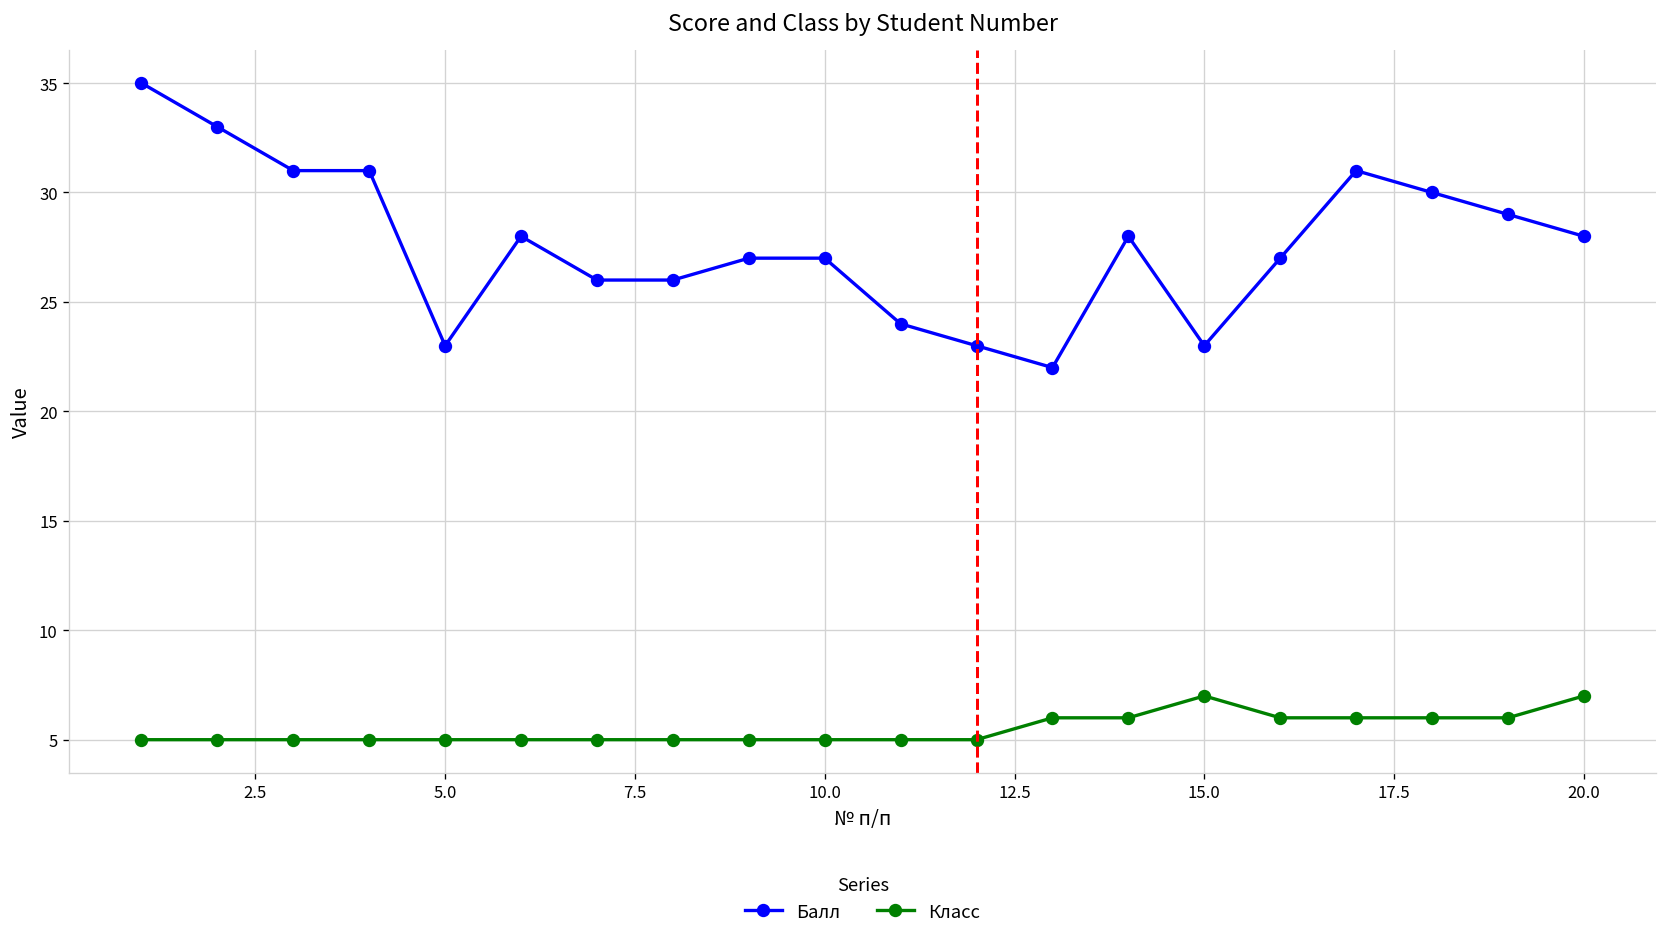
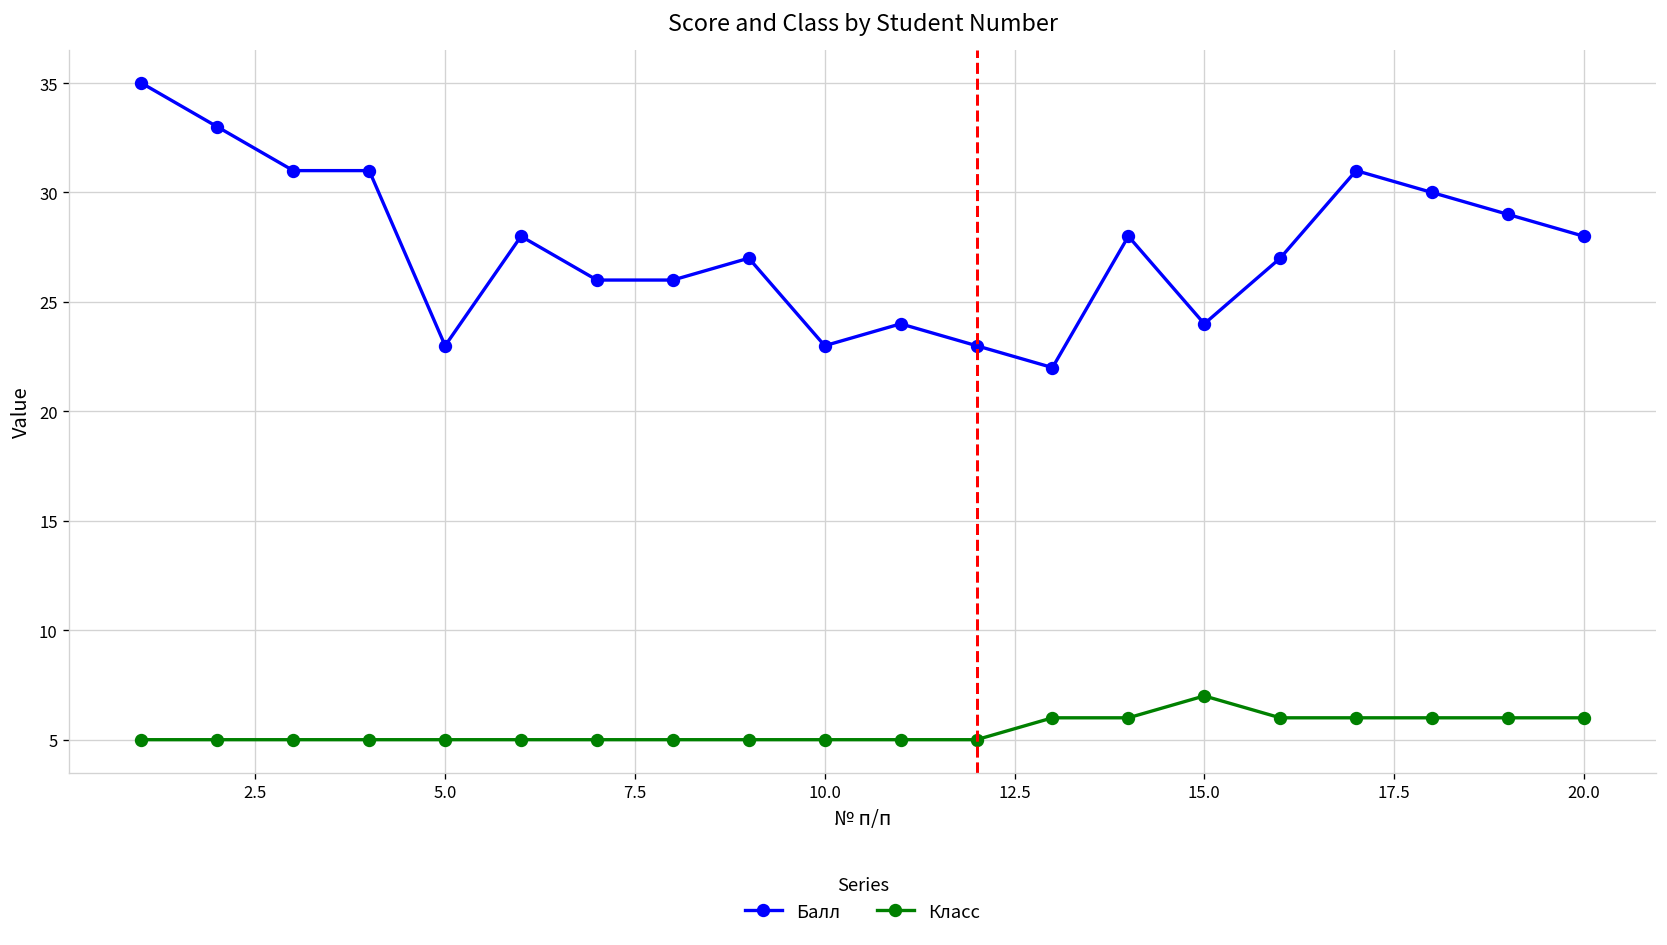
Балл, 10.0: 27 -> 23
Балл, 15.0: 23 -> 24
Класс, 20.0: 7 -> 6
